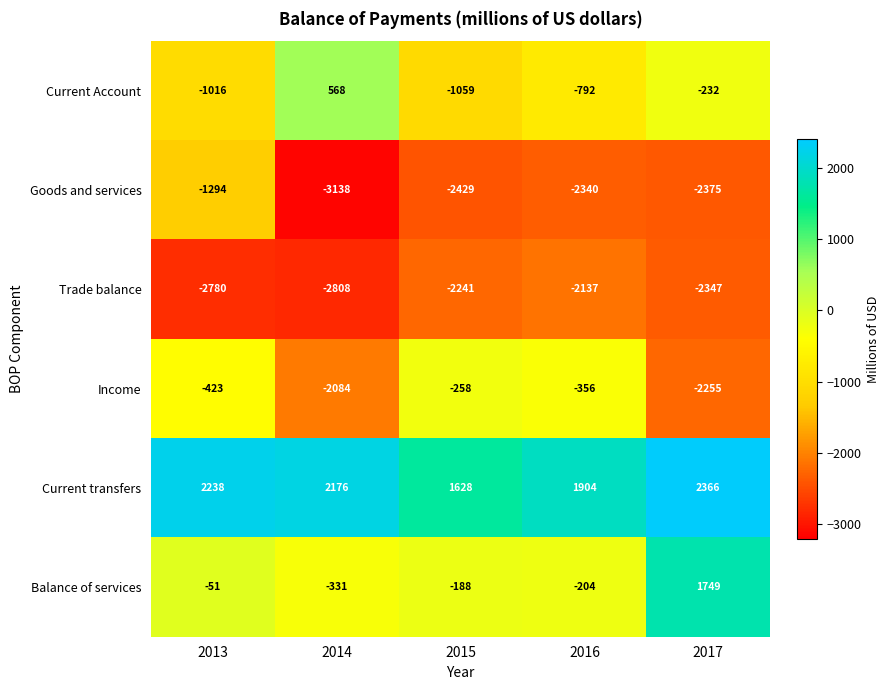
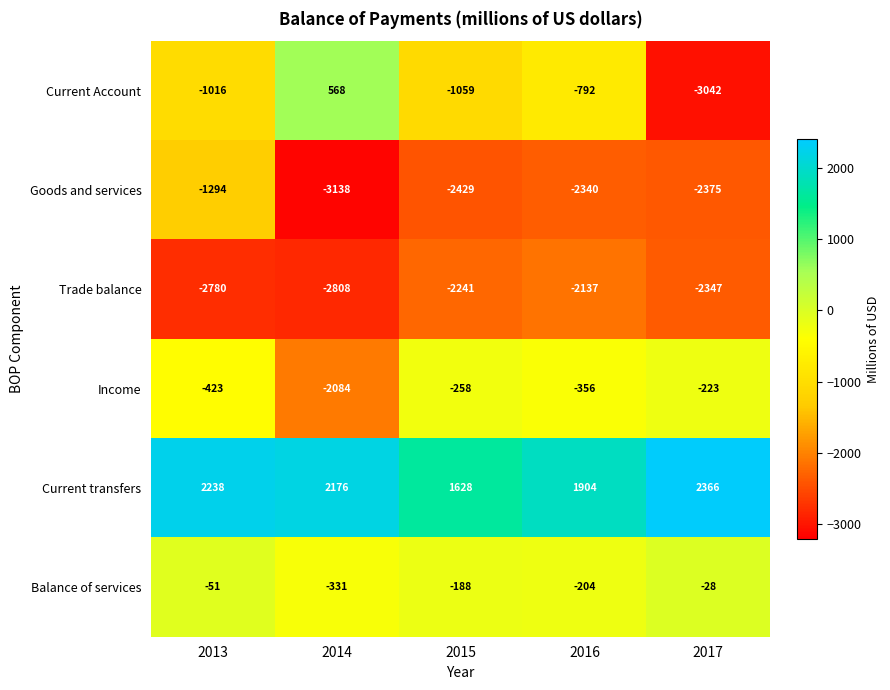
Current Account, 2017: -232 -> -3042
Income, 2017: -2255 -> -223
Balance of services, 2017: 1749 -> -28
